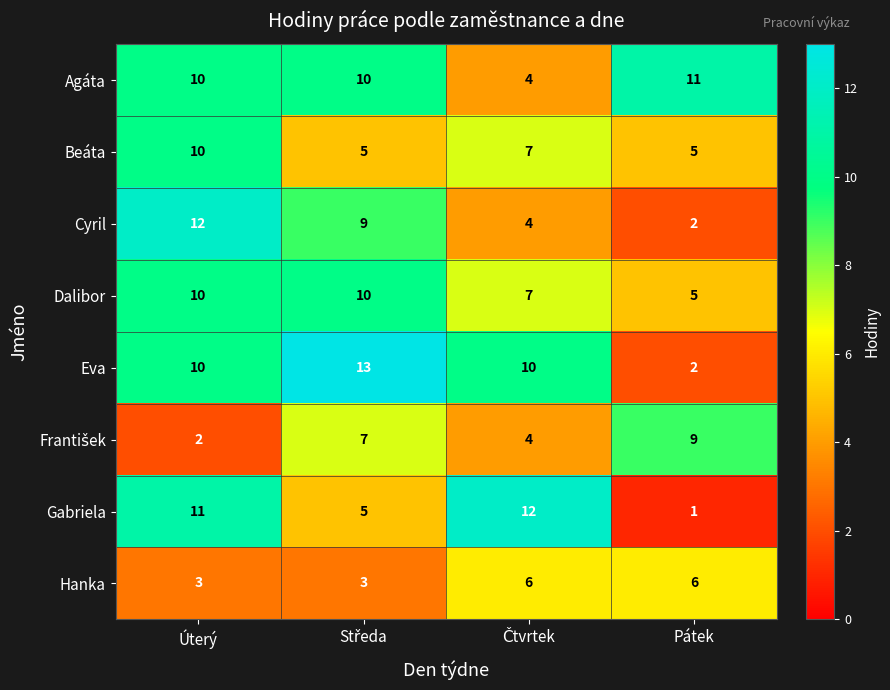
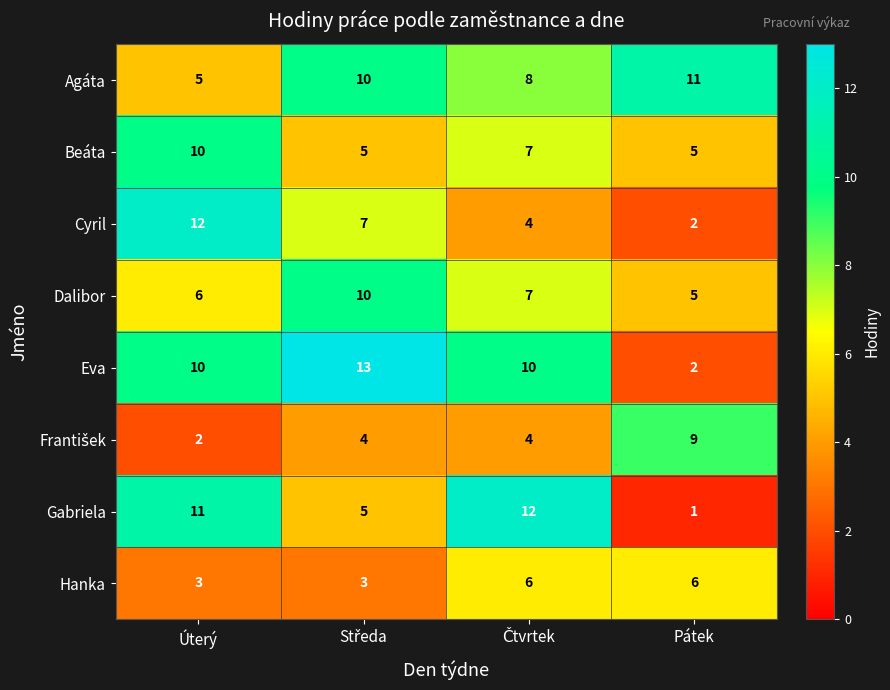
Agáta, Úterý: 10 -> 5
Agáta, Čtvrtek: 4 -> 8
Cyril, Středa: 9 -> 7
Dalibor, Úterý: 10 -> 6
František, Středa: 7 -> 4
